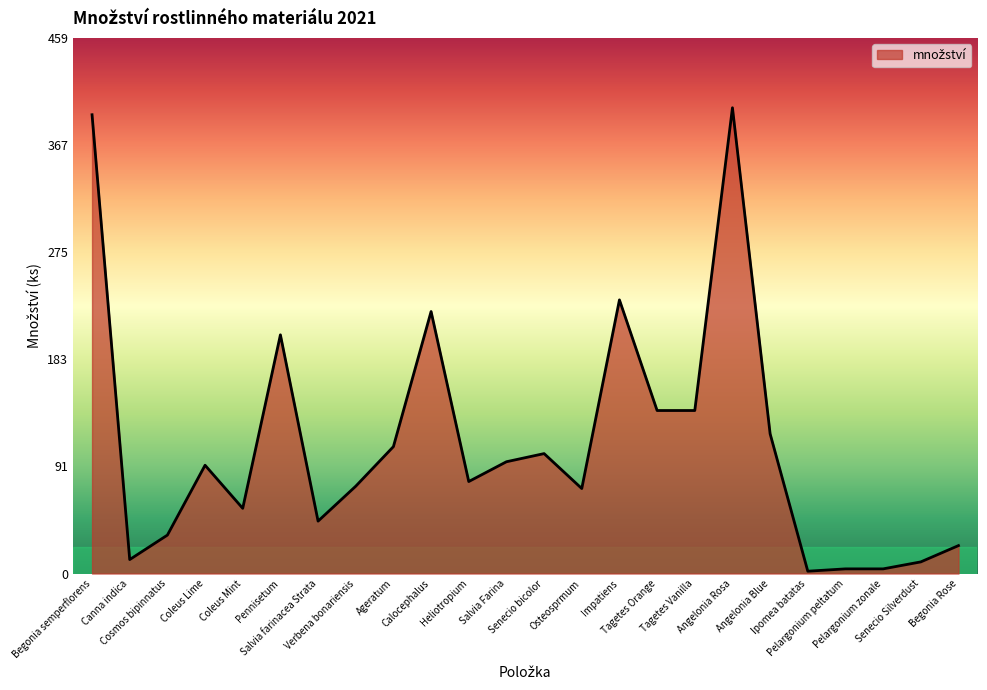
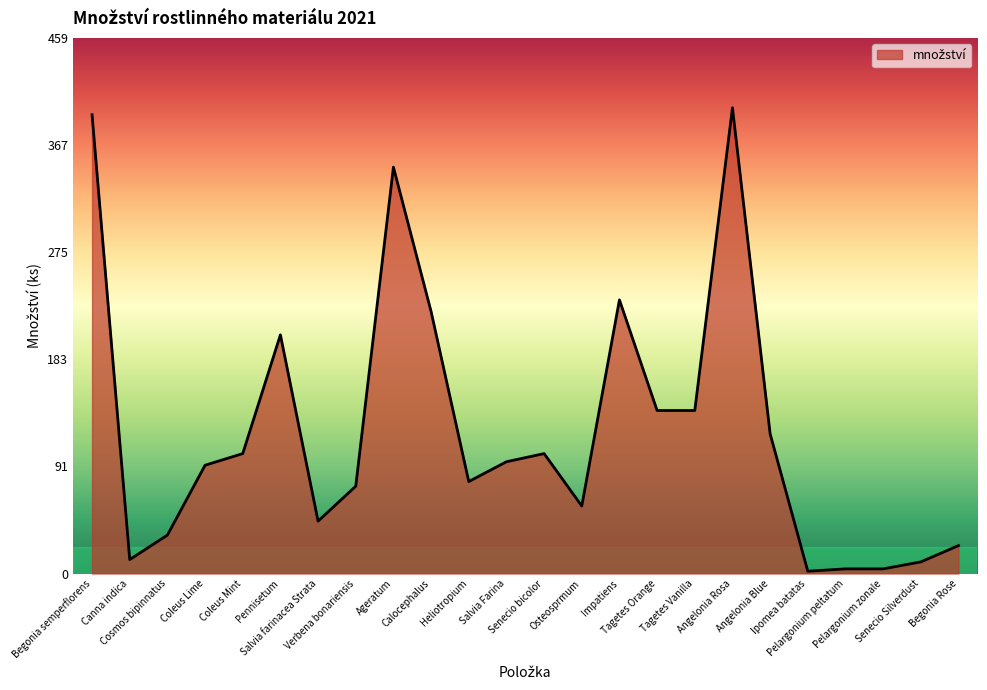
Coleus Mint: 56 -> 103
Ageratum: 109 -> 348
Osteosprmum: 73 -> 58
